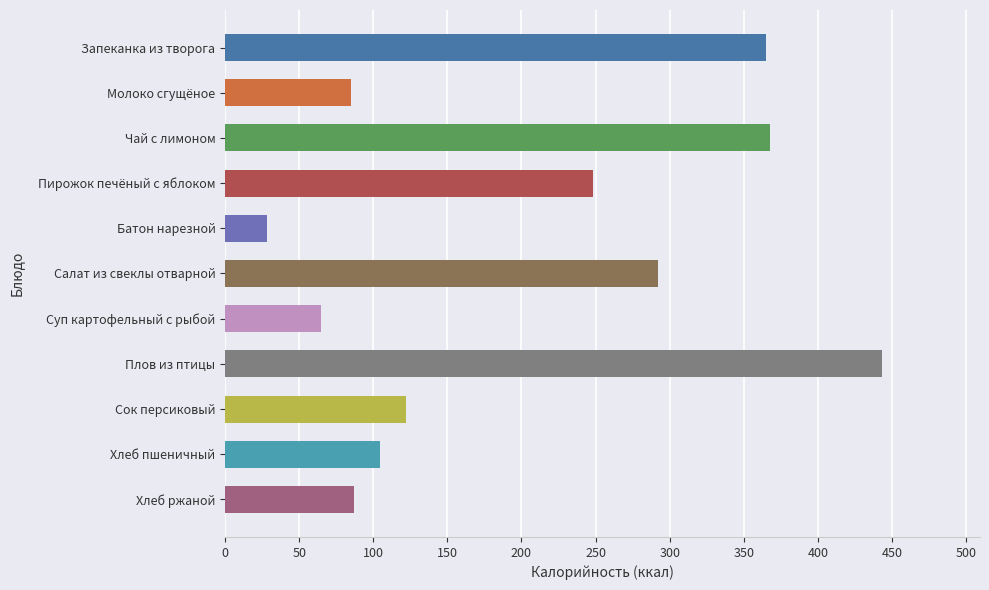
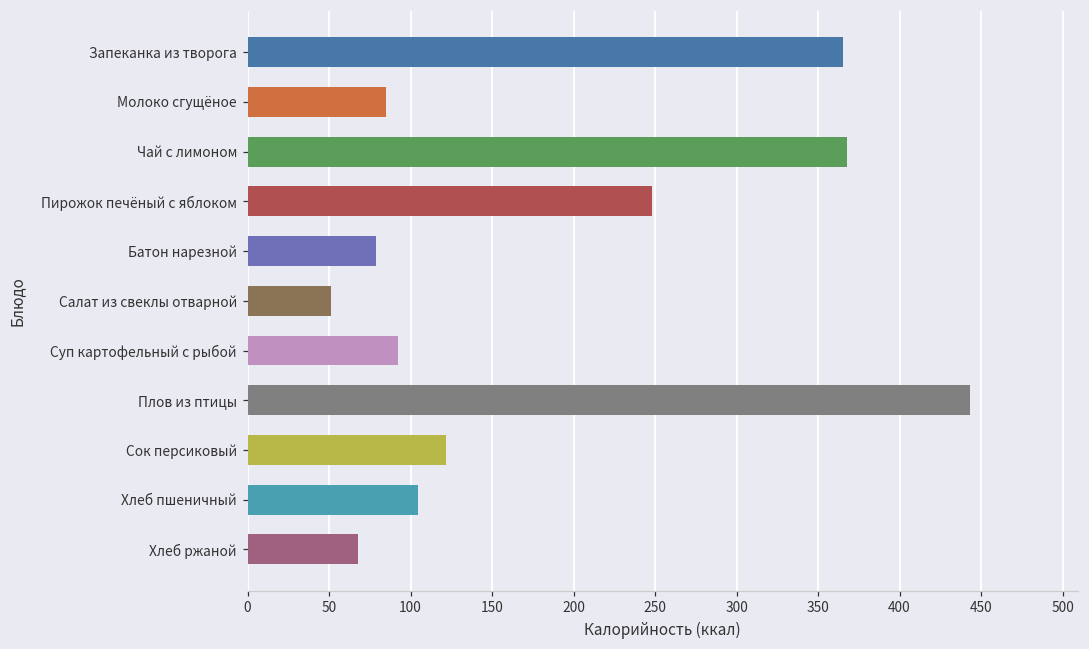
Батон нарезной: 28 -> 79
Салат из свеклы отварной: 292 -> 51
Суп картофельный с рыбой: 65 -> 92
Хлеб ржаной: 87 -> 68
